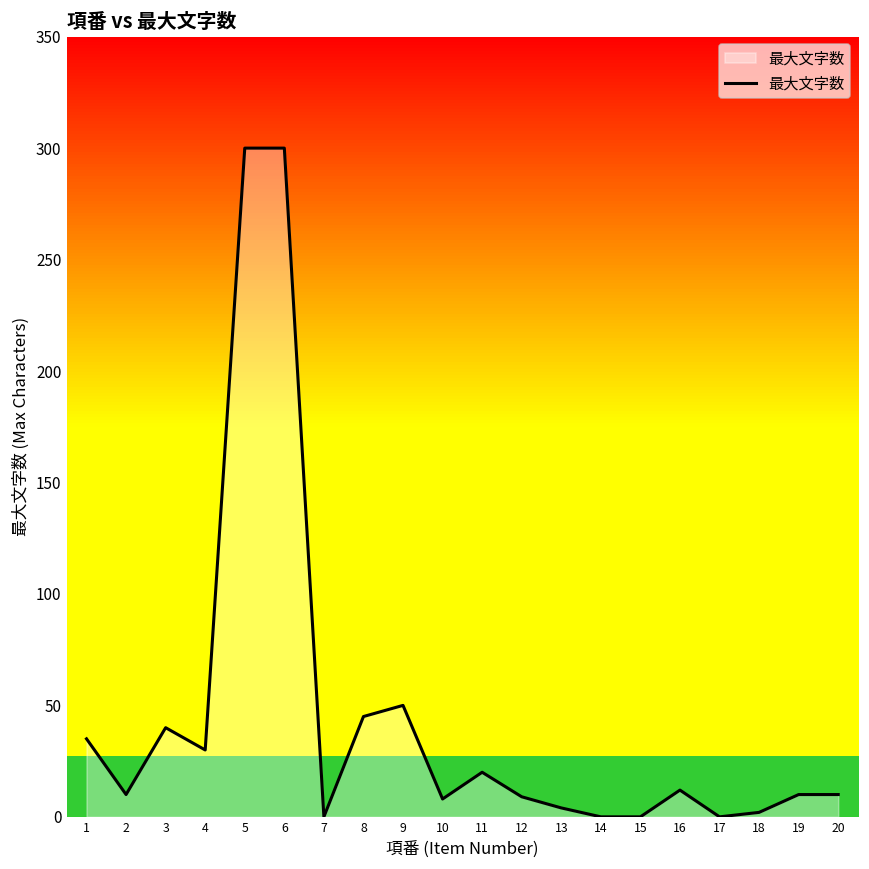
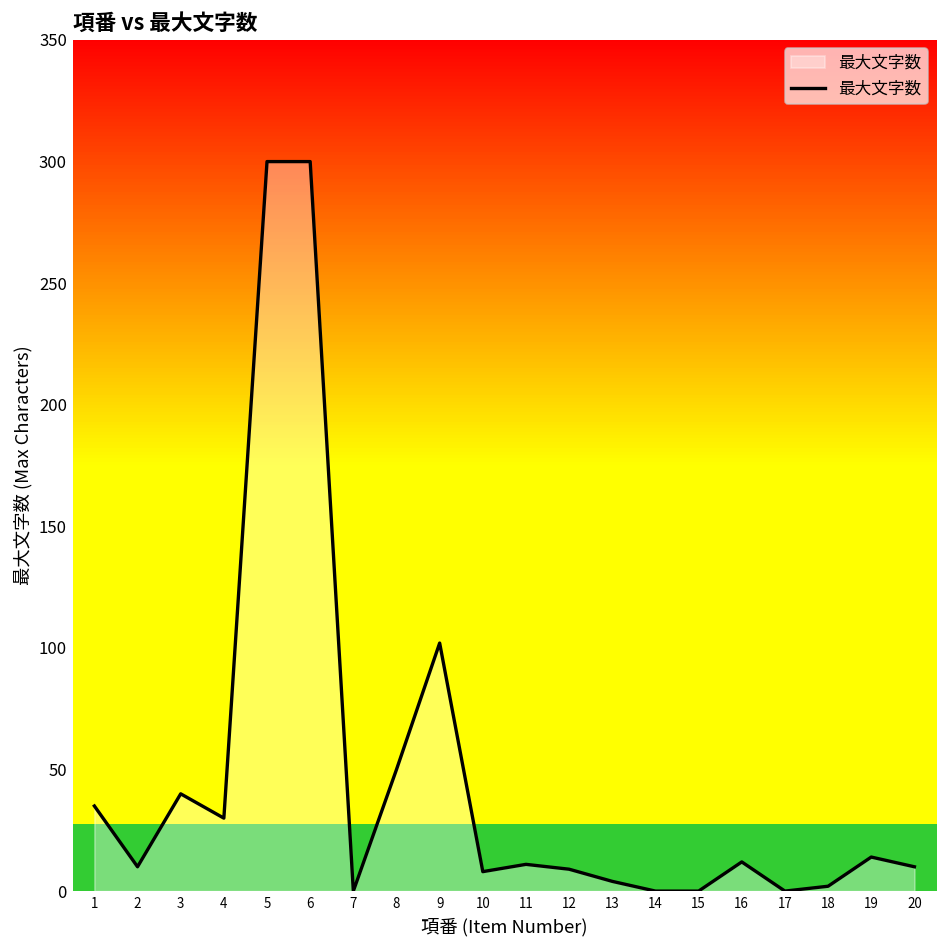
8: 45 -> 50
9: 50 -> 102
11: 20 -> 11
19: 10 -> 14
